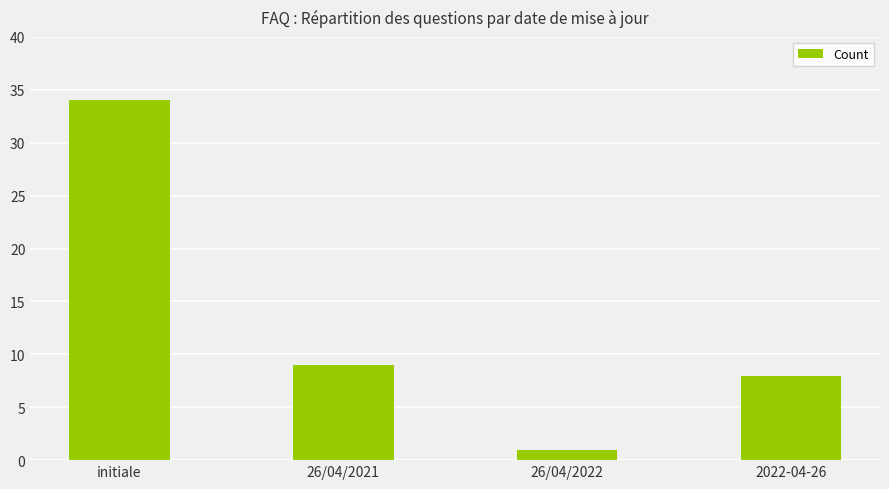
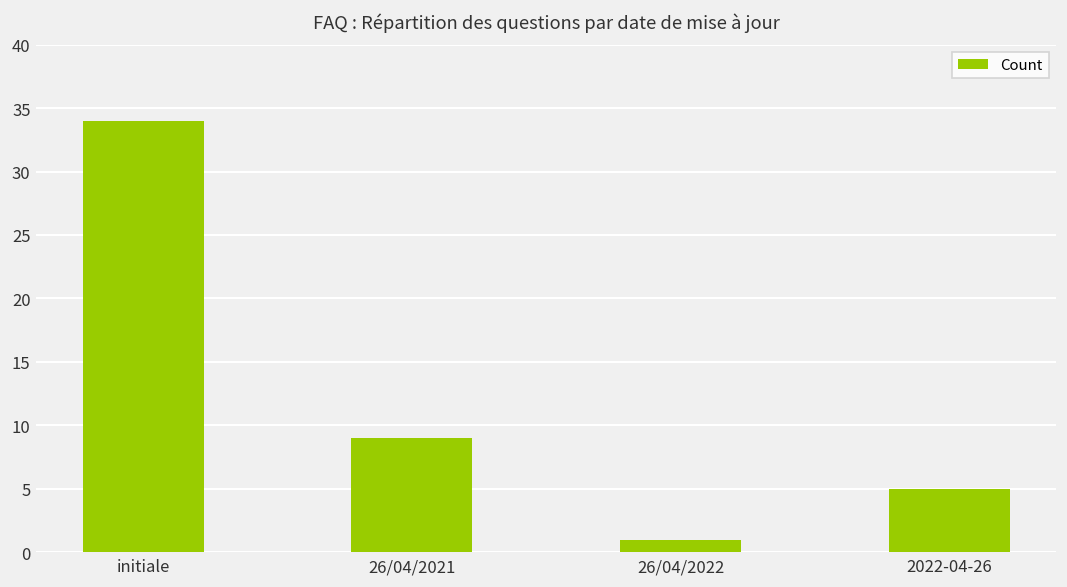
2022-04-26: 8 -> 5
